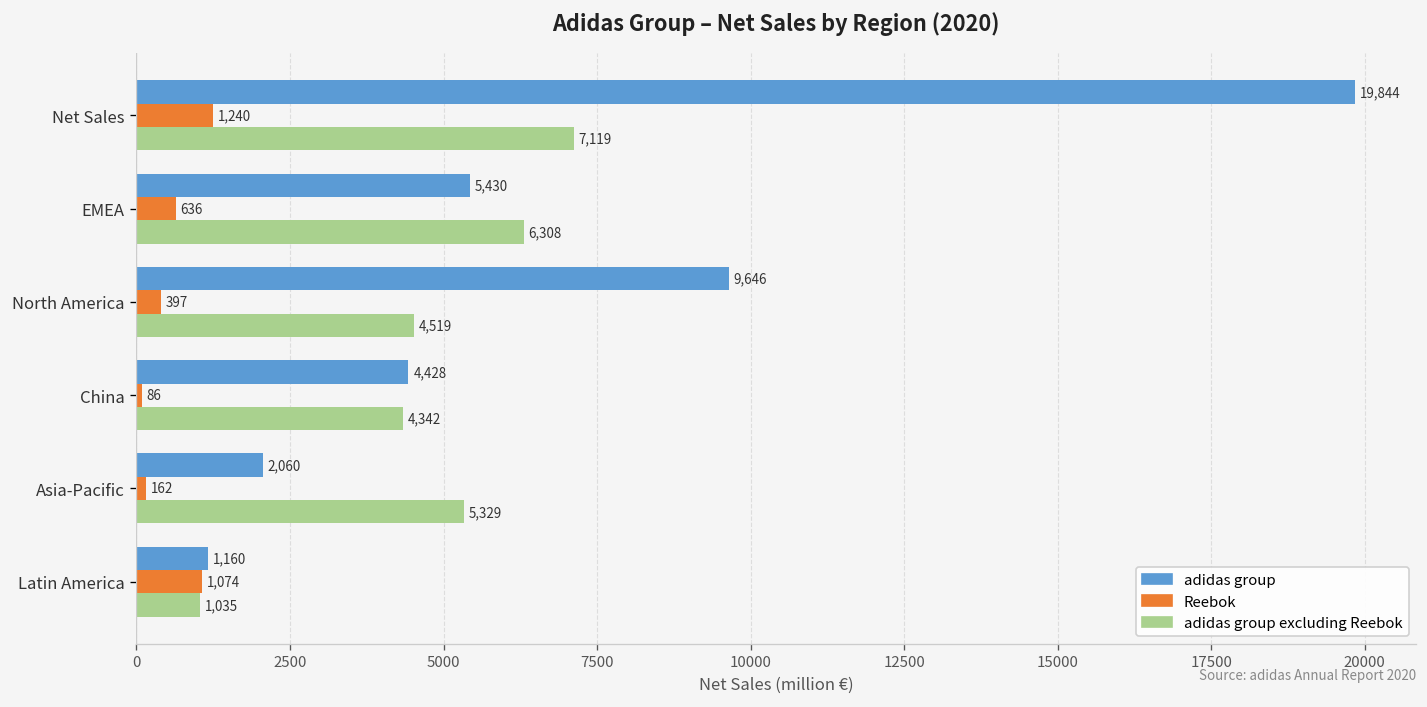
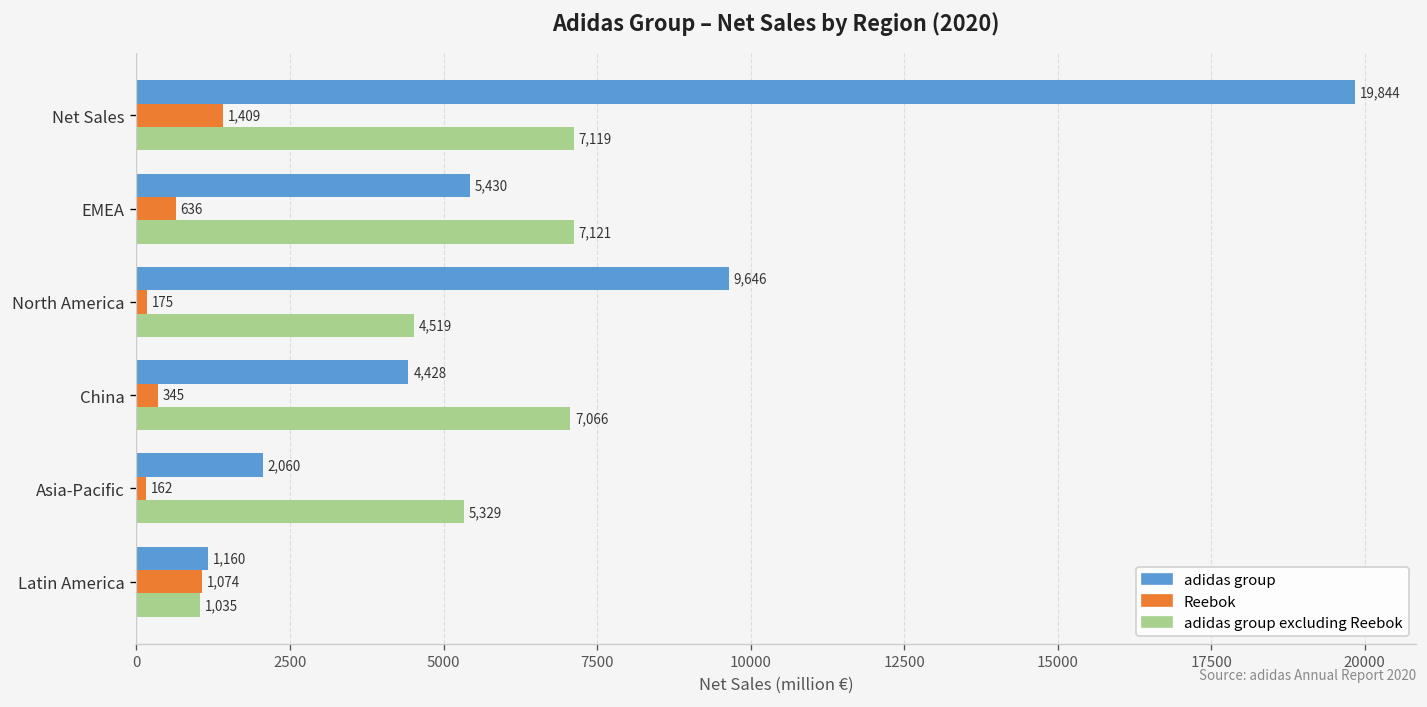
Reebok, Net Sales: 1,240 -> 1,409
adidas group excluding Reebok, EMEA: 6,308 -> 7,121
Reebok, North America: 397 -> 175
Reebok, China: 86 -> 345
adidas group excluding Reebok, China: 4,342 -> 7,066
